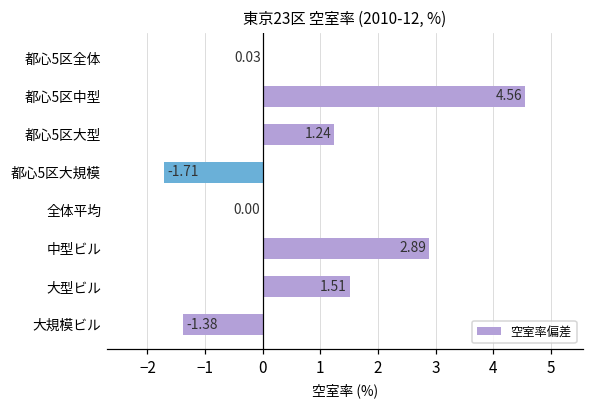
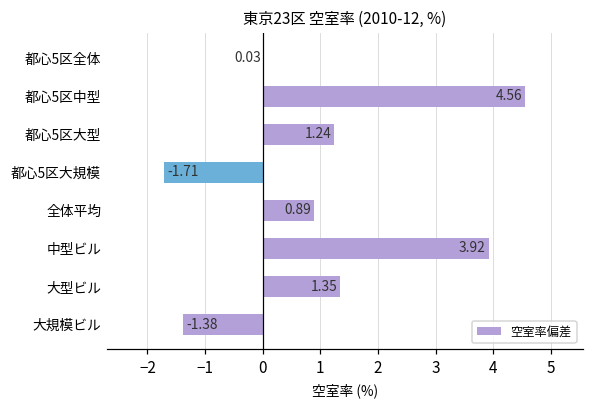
全体平均: 0.00 -> 0.89
中型ビル: 2.89 -> 3.92
大型ビル: 1.51 -> 1.35
